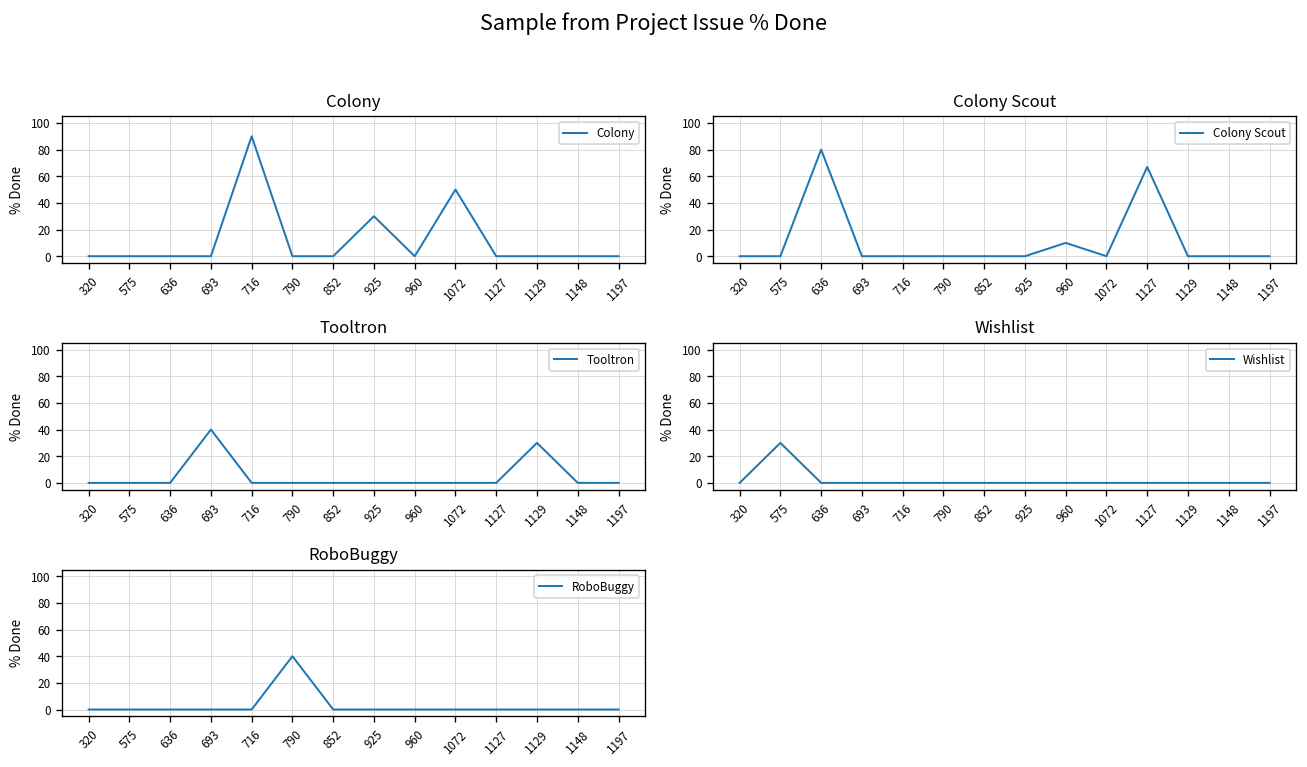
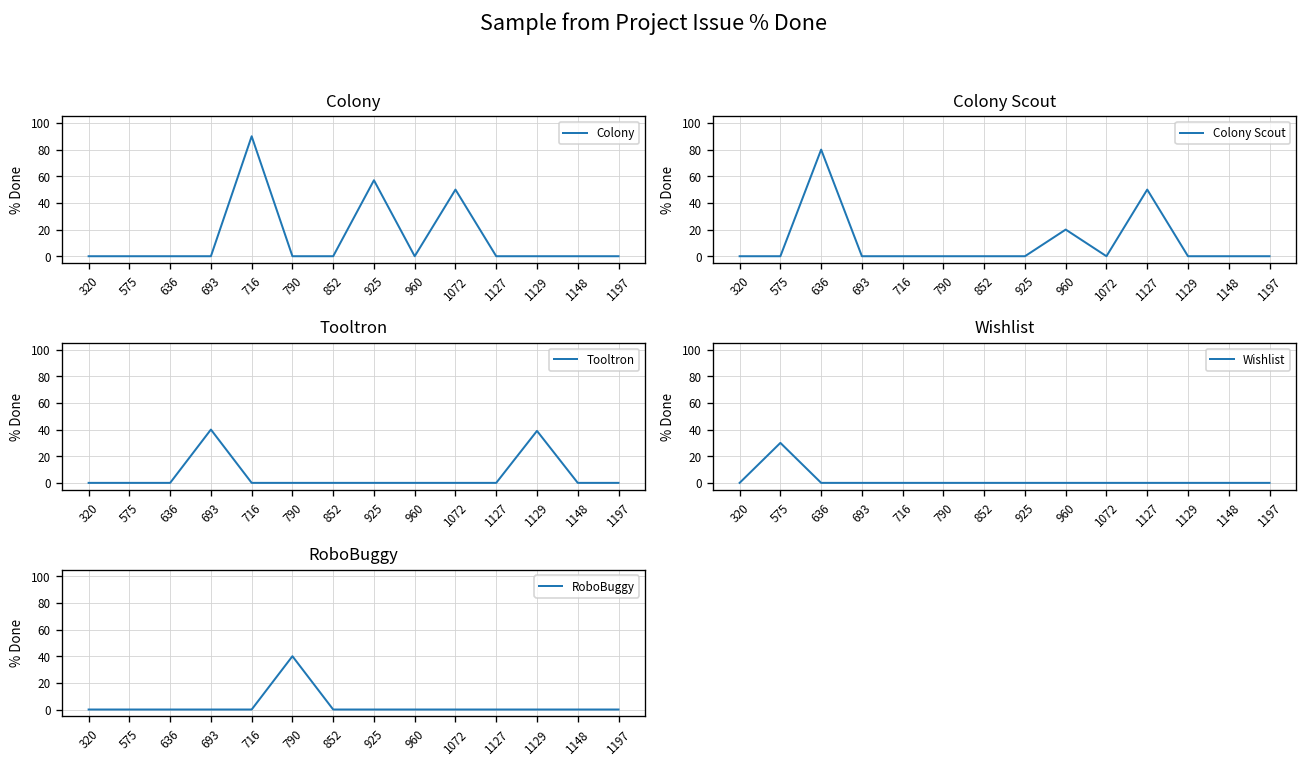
Colony, 925: 30 -> 57
Colony Scout, 960: 10 -> 20
Colony Scout, 1127: 67 -> 50
Tooltron, 1129: 30 -> 39
